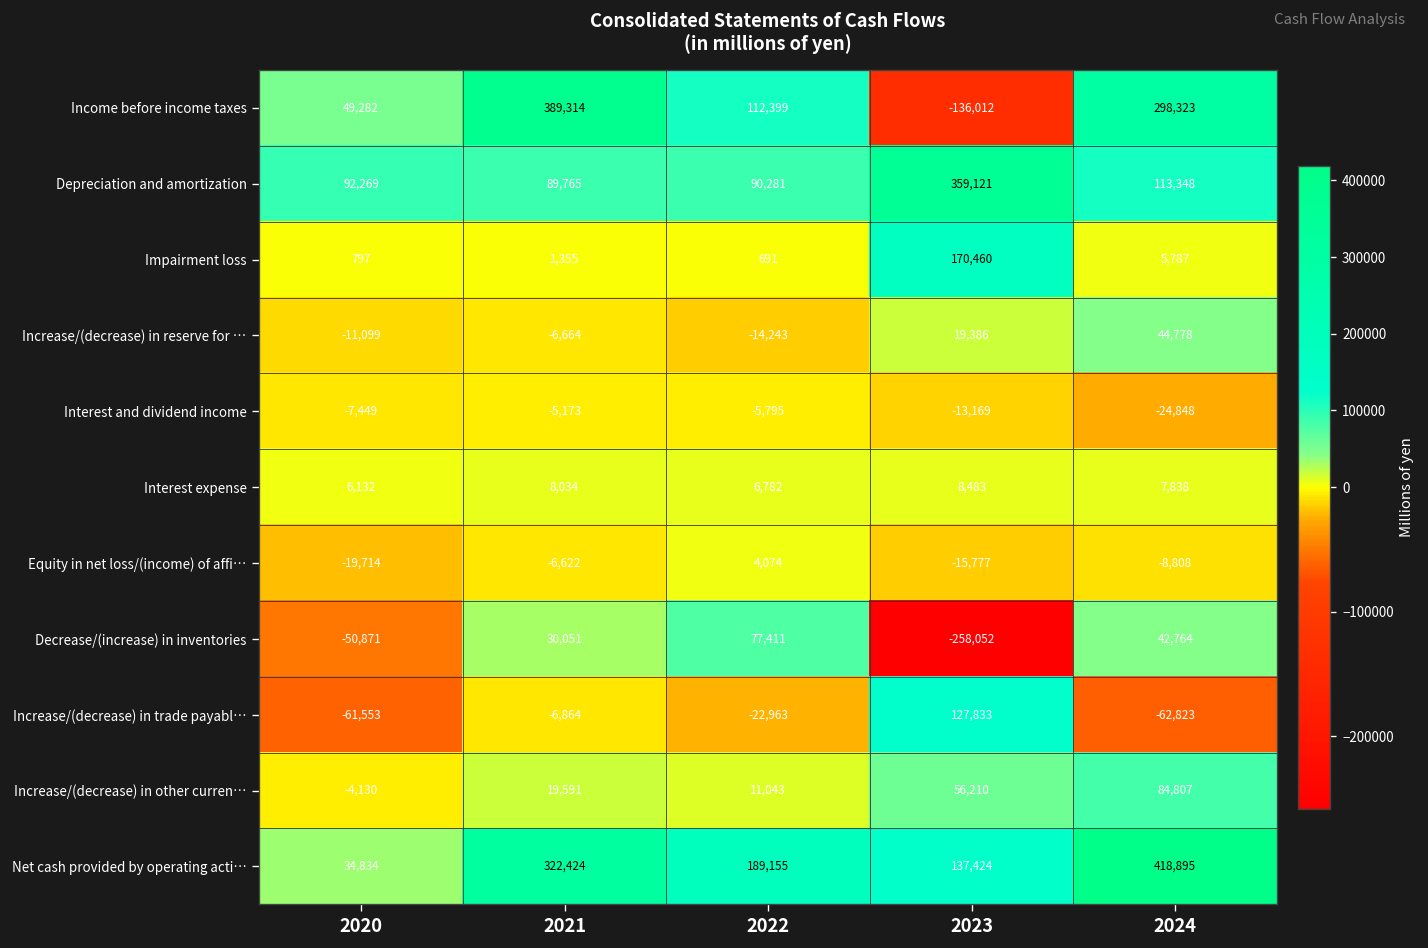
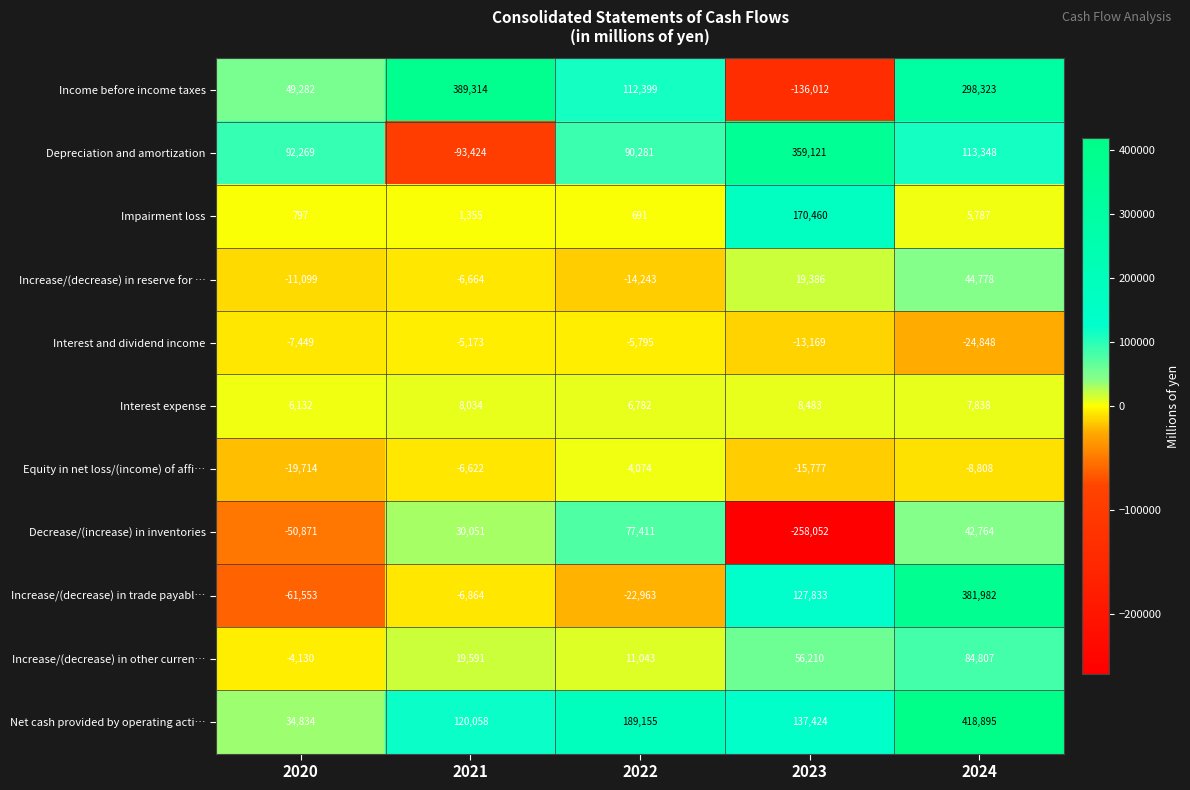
Depreciation and amortization, 2021: 89,765 -> -93,424
Increase/(decrease) in trade payabl…, 2024: -62,823 -> 381,982
Net cash provided by operating acti…, 2021: 322,424 -> 120,058
